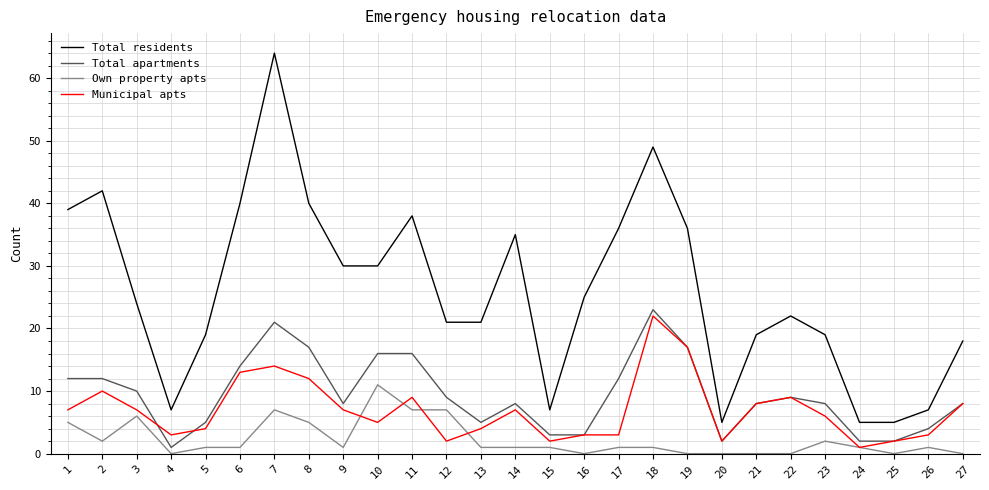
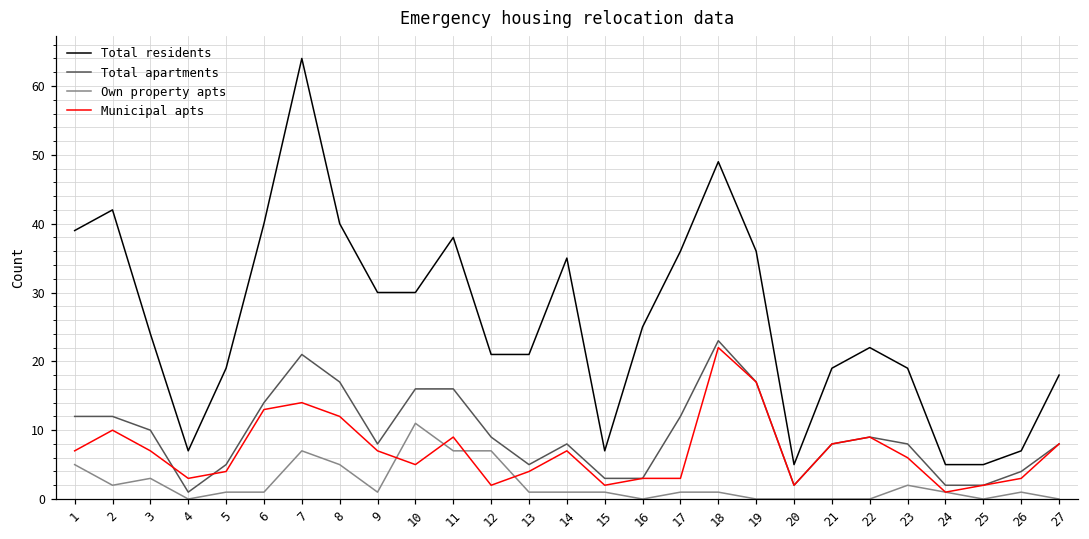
Own property apts, 3: 6 -> 3
